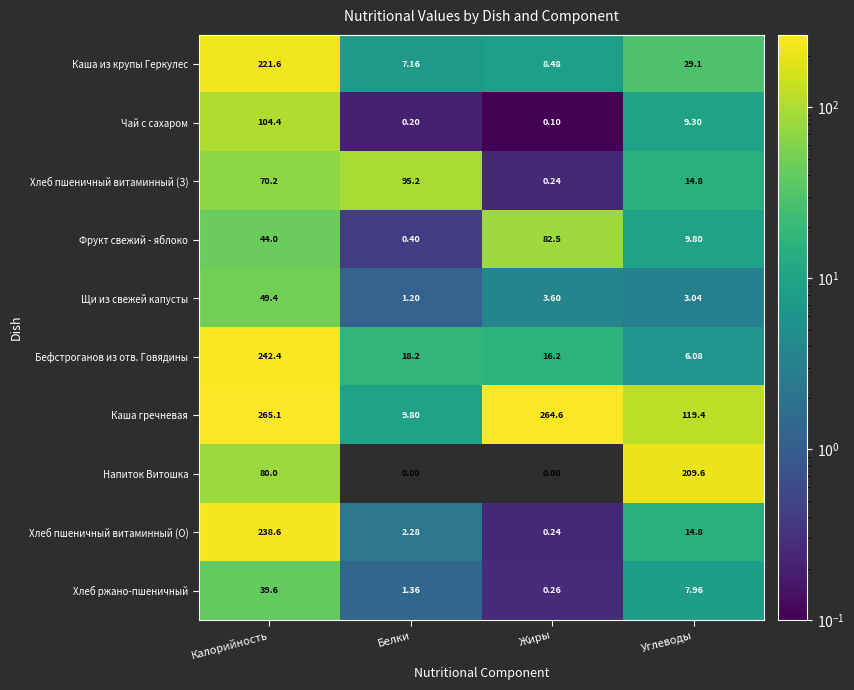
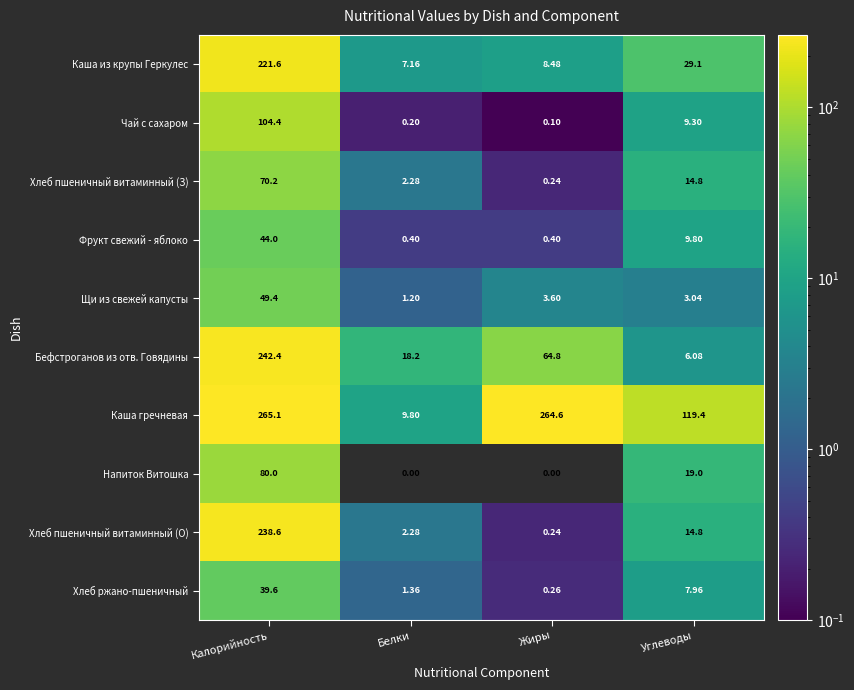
Хлеб пшеничный витаминный (З), Белки: 95.2 -> 2.28
Фрукт свежий - яблоко, Жиры: 82.5 -> 0.40
Бефстроганов из отв. Говядины, Жиры: 16.2 -> 64.8
Напиток Витошка, Углеводы: 209.6 -> 19.0
